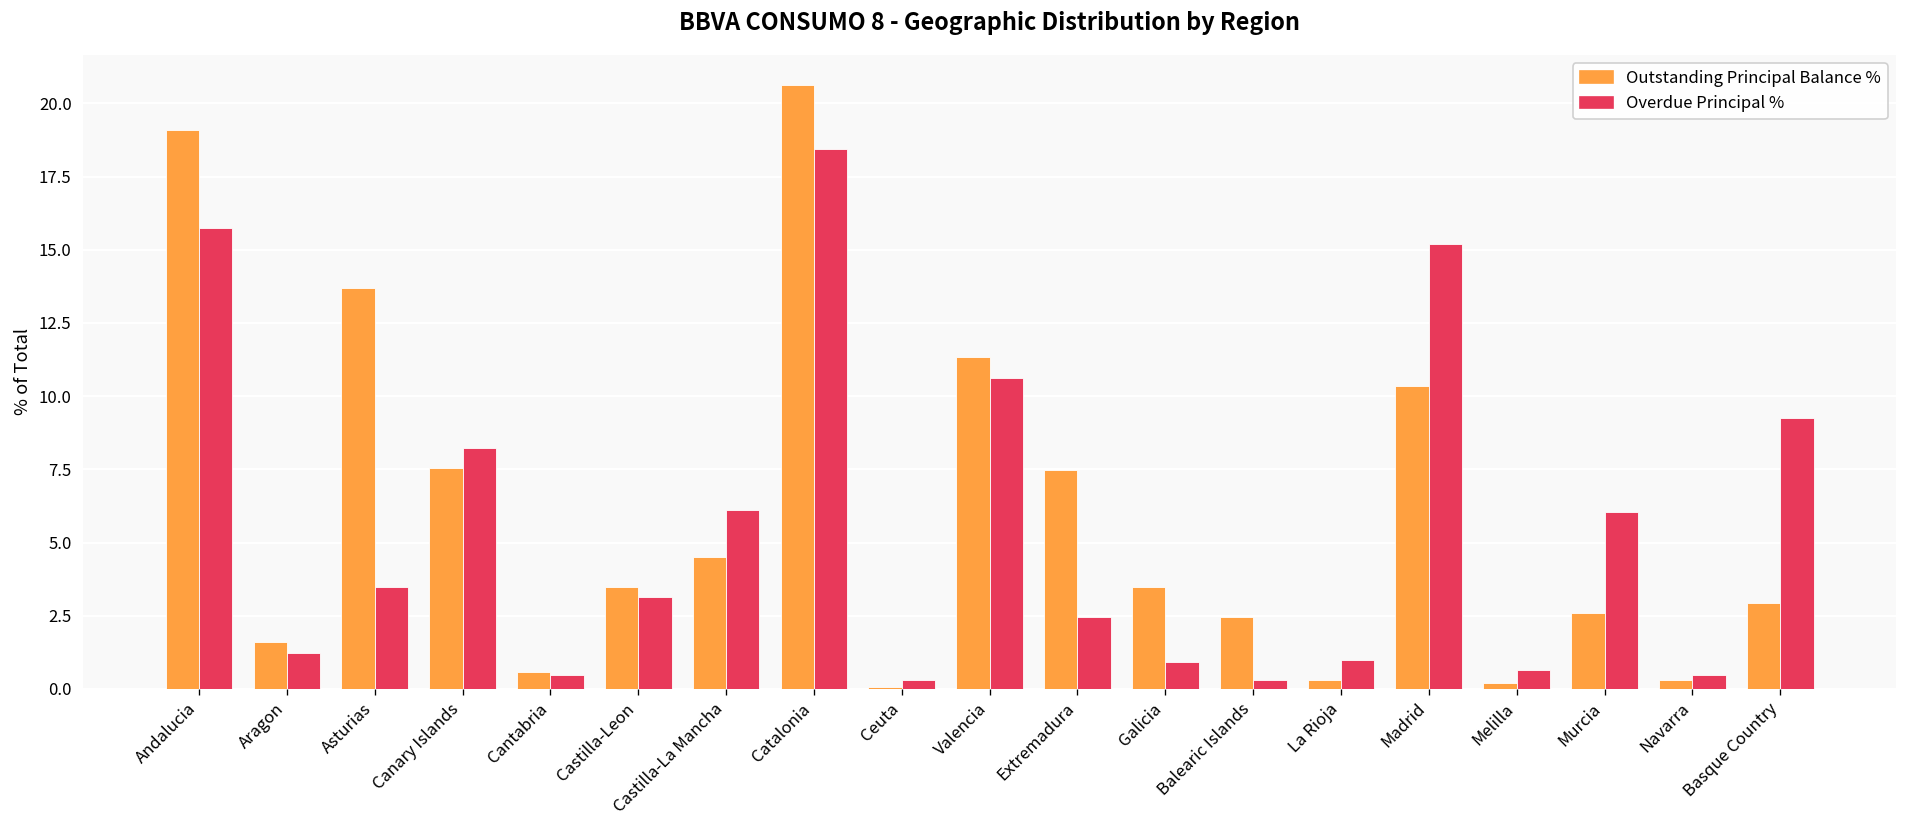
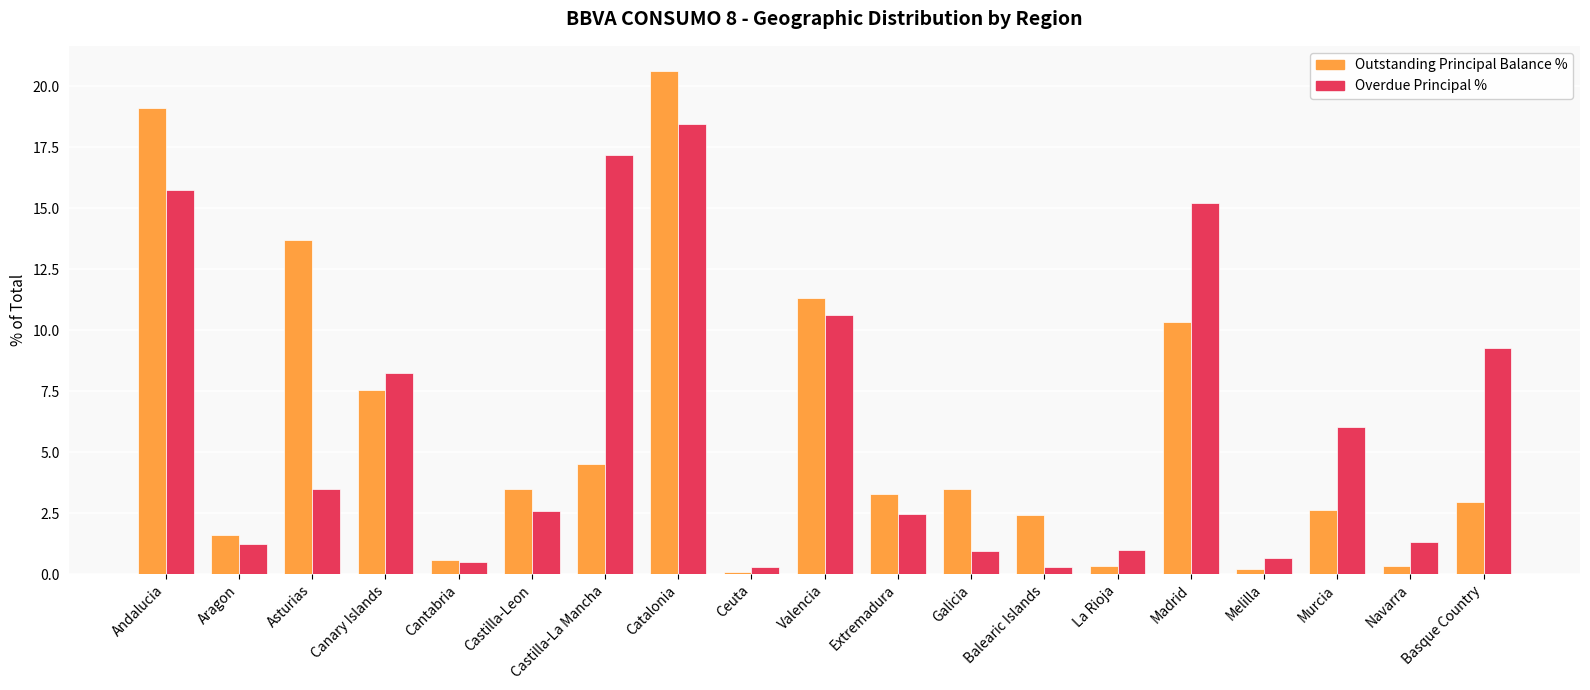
Overdue Principal %, Castilla-Leon: 3.2 -> 2.6
Overdue Principal %, Castilla-La Mancha: 6.1 -> 17.2
Outstanding Principal Balance %, Extremadura: 7.5 -> 3.3
Overdue Principal %, Navarra: 0.5 -> 1.3
